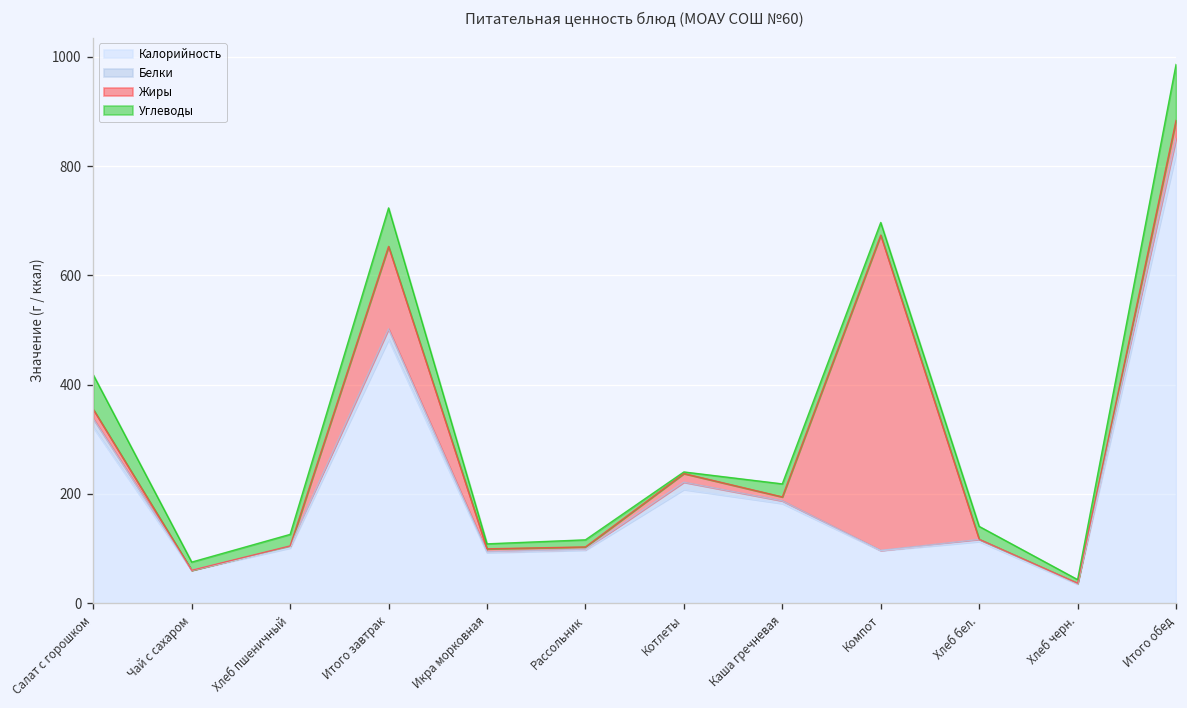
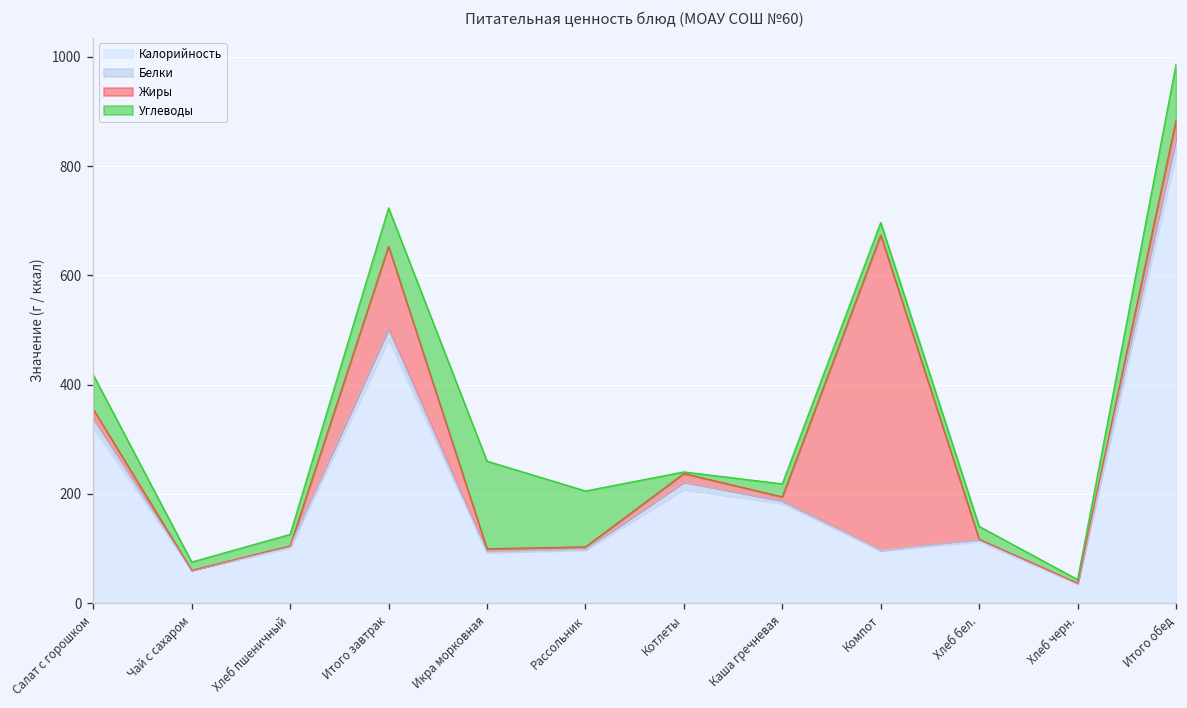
Углеводы, Икра морковная: 10 -> 160
Углеводы, Рассольник: 10 -> 100
